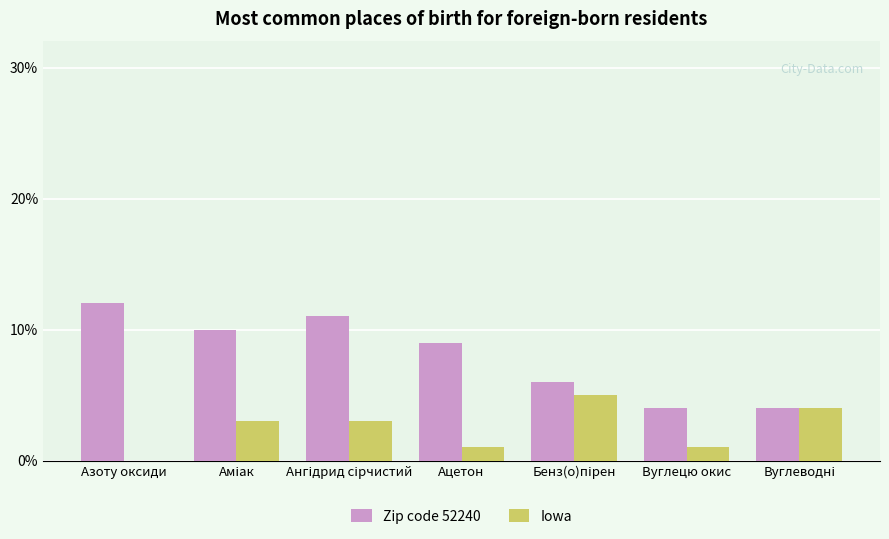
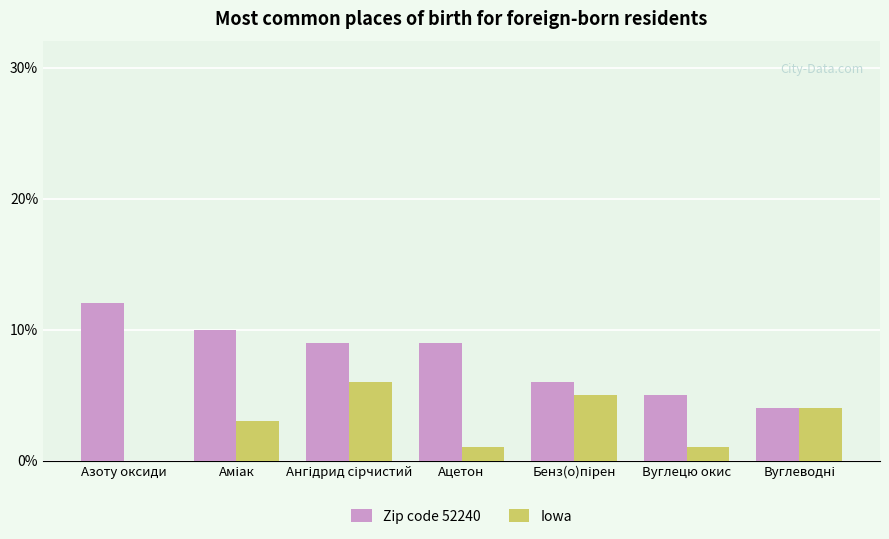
Zip code 52240, Ангідрид сірчистий: 11% -> 9%
Iowa, Ангідрид сірчистий: 3% -> 6%
Zip code 52240, Вуглецю окис: 4% -> 5%
